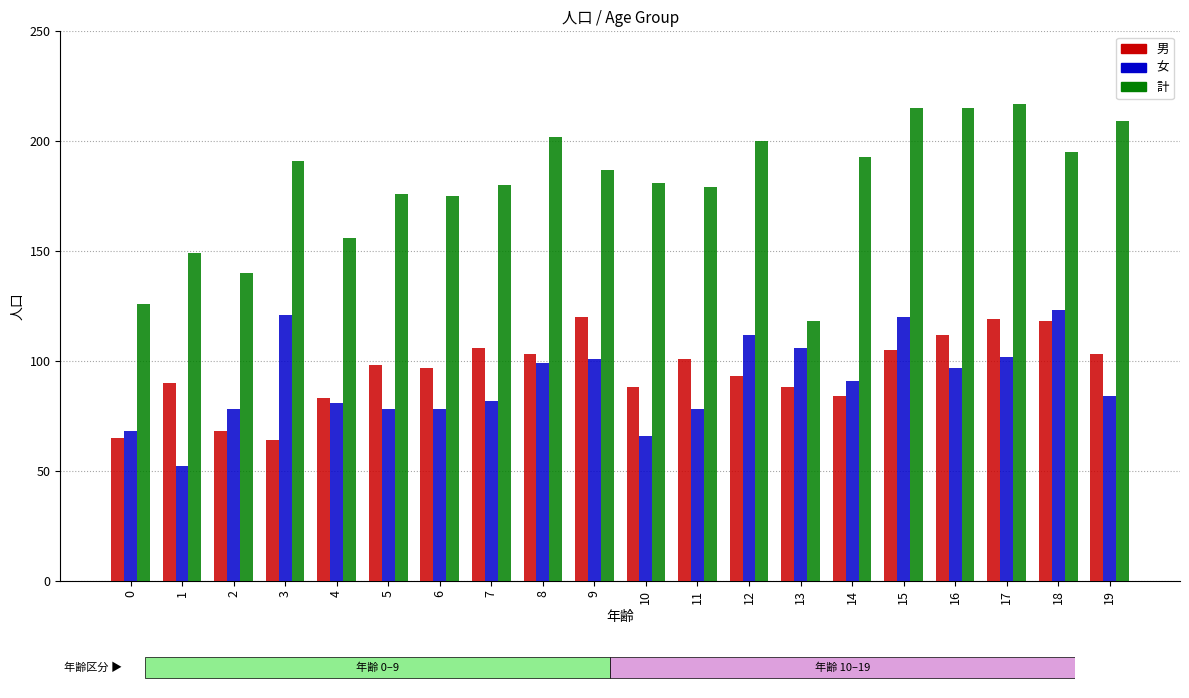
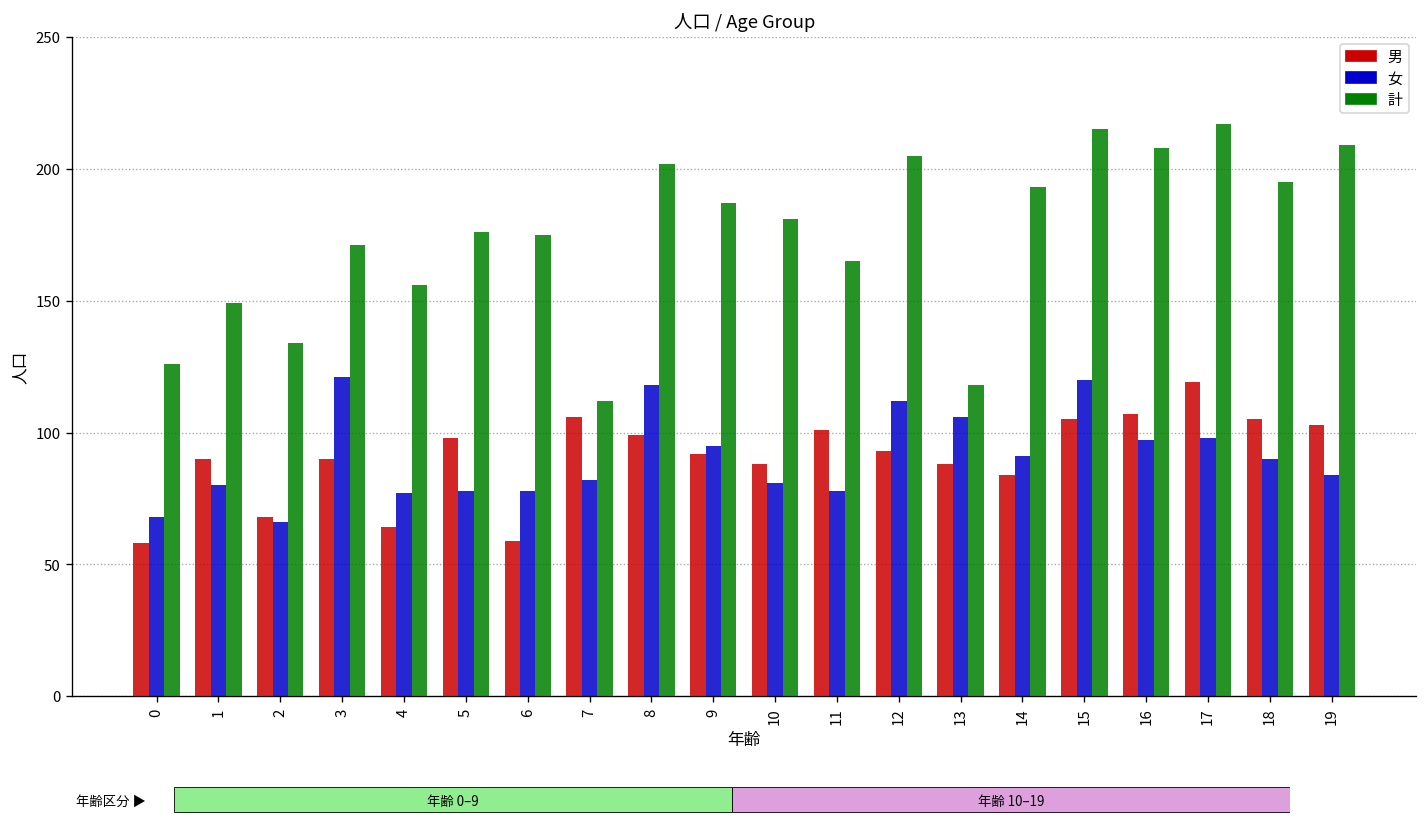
男, 0: 65 -> 58
女, 1: 52 -> 80
女, 2: 78 -> 66
計, 2: 140 -> 134
男, 3: 64 -> 90
計, 3: 191 -> 171
男, 4: 83 -> 64
女, 4: 81 -> 77
男, 6: 97 -> 59
計, 7: 180 -> 112
男, 8: 103 -> 99
女, 8: 99 -> 118
男, 9: 120 -> 92
女, 9: 101 -> 95
女, 10: 66 -> 81
計, 11: 179 -> 165
計, 12: 200 -> 205
男, 16: 112 -> 107
計, 16: 215 -> 208
女, 17: 102 -> 98
男, 18: 118 -> 105
女, 18: 123 -> 90
